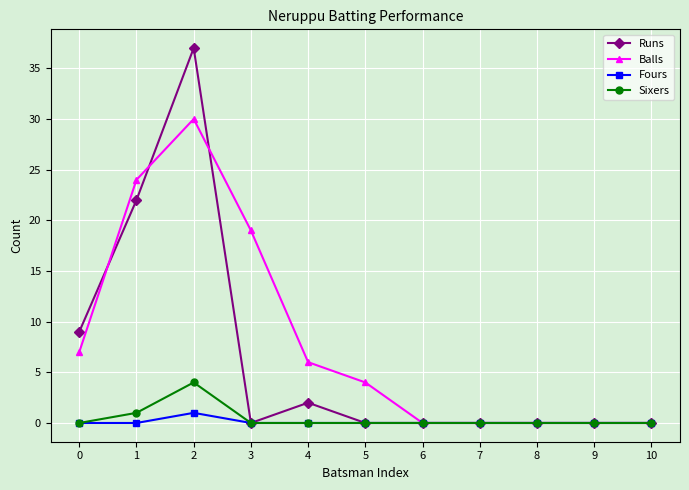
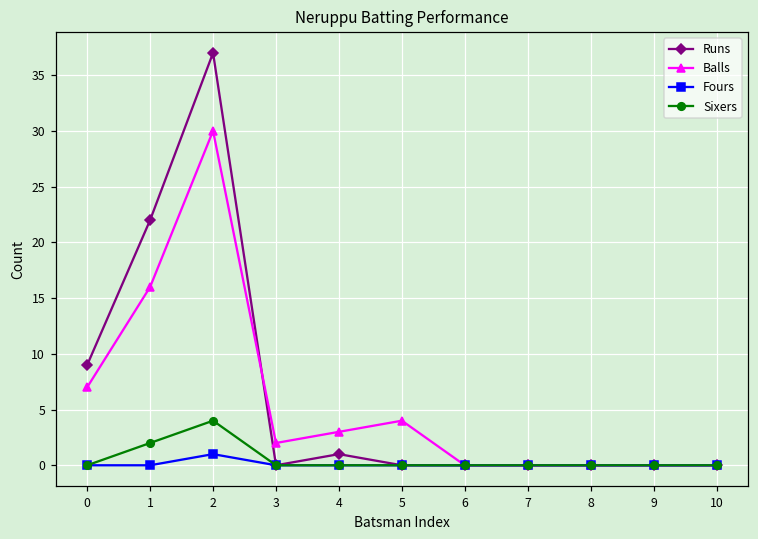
Balls, 1: 24 -> 16
Sixers, 1: 1 -> 2
Balls, 3: 19 -> 2
Runs, 4: 2 -> 1
Balls, 4: 6 -> 3
